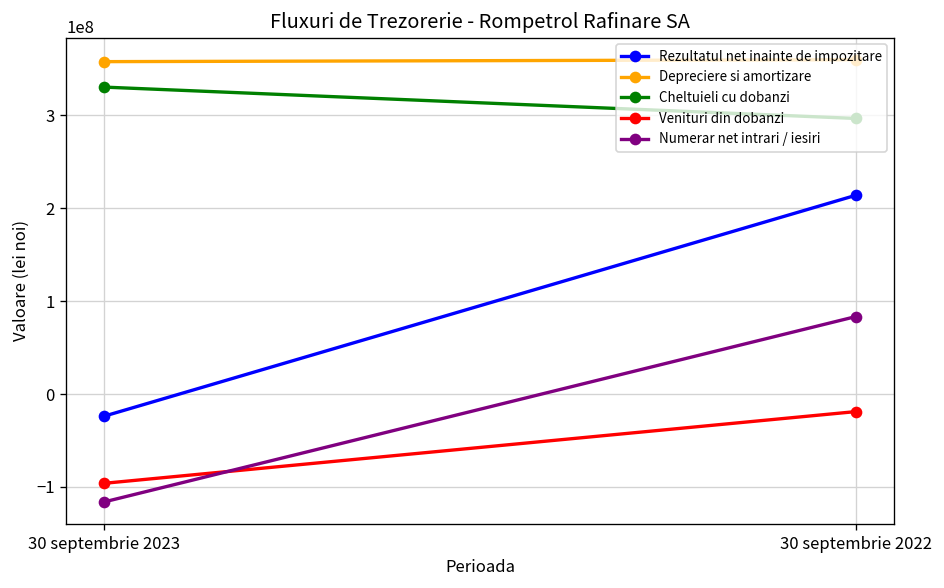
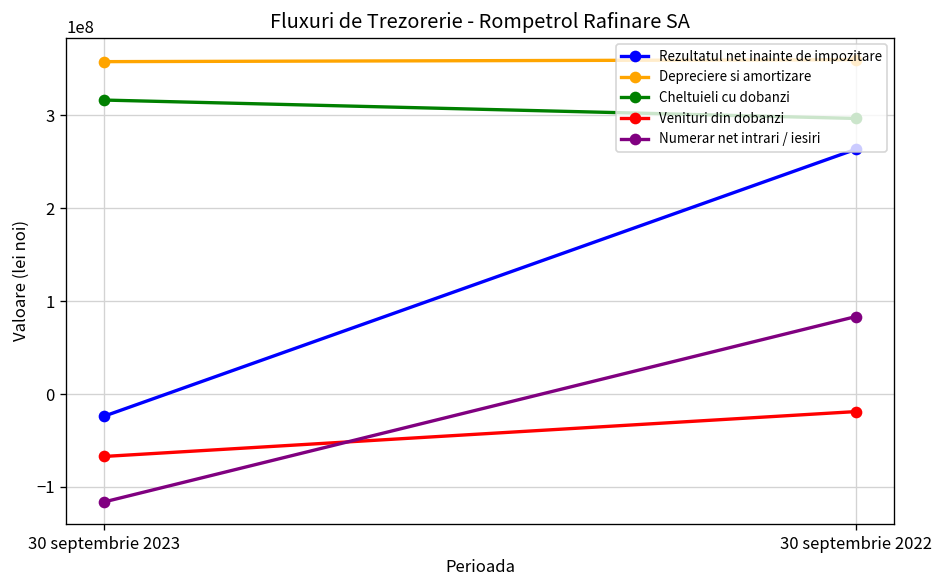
Cheltuieli cu dobanzi, 30 septembrie 2023: 330000000 -> 320000000
Venituri din dobanzi, 30 septembrie 2023: -100000000 -> -70000000
Rezultatul net inainte de impozitare, 30 septembrie 2022: 210000000 -> 260000000
